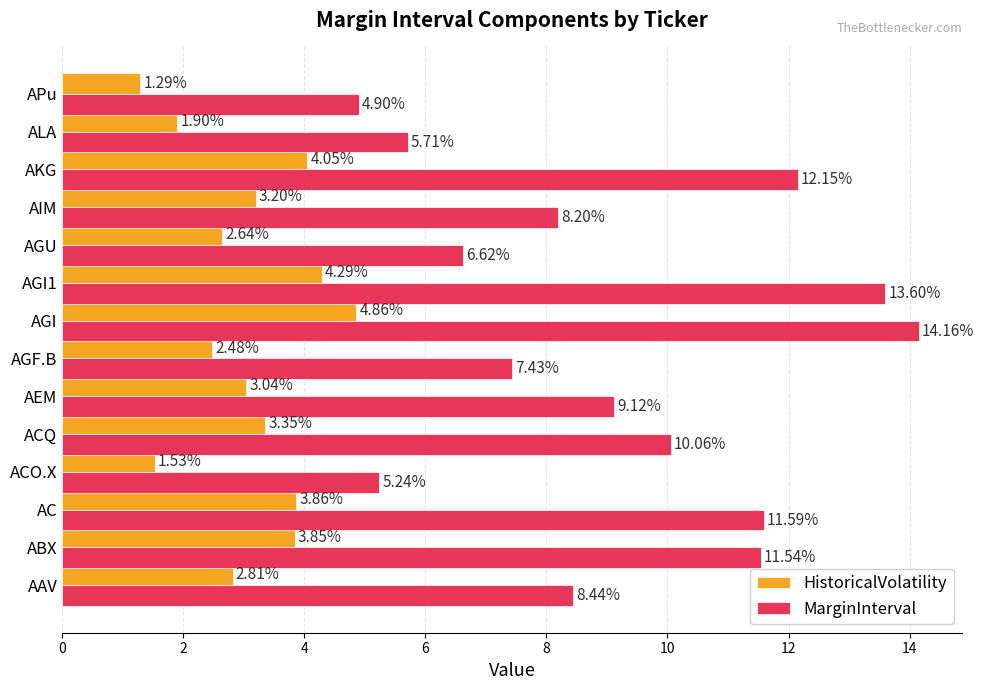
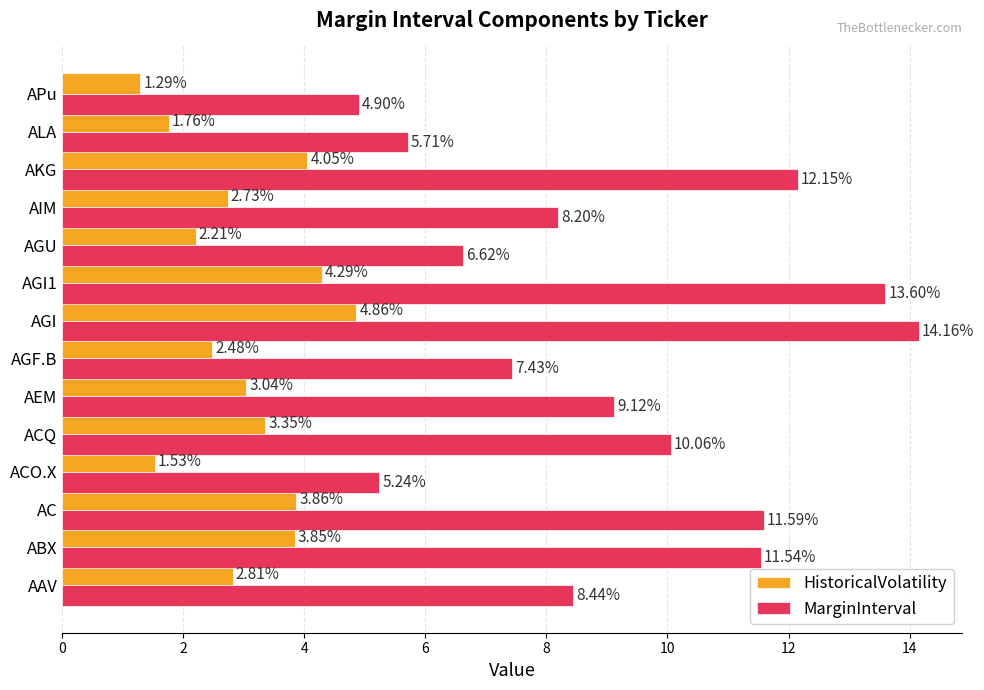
HistoricalVolatility, ALA: 1.90% -> 1.76%
HistoricalVolatility, AIM: 3.20% -> 2.73%
HistoricalVolatility, AGU: 2.64% -> 2.21%
